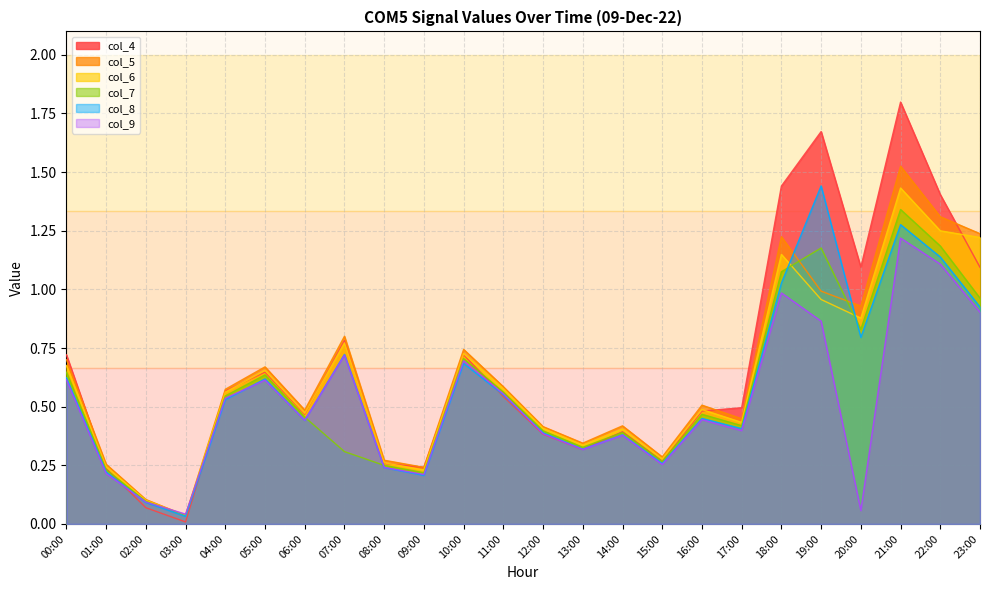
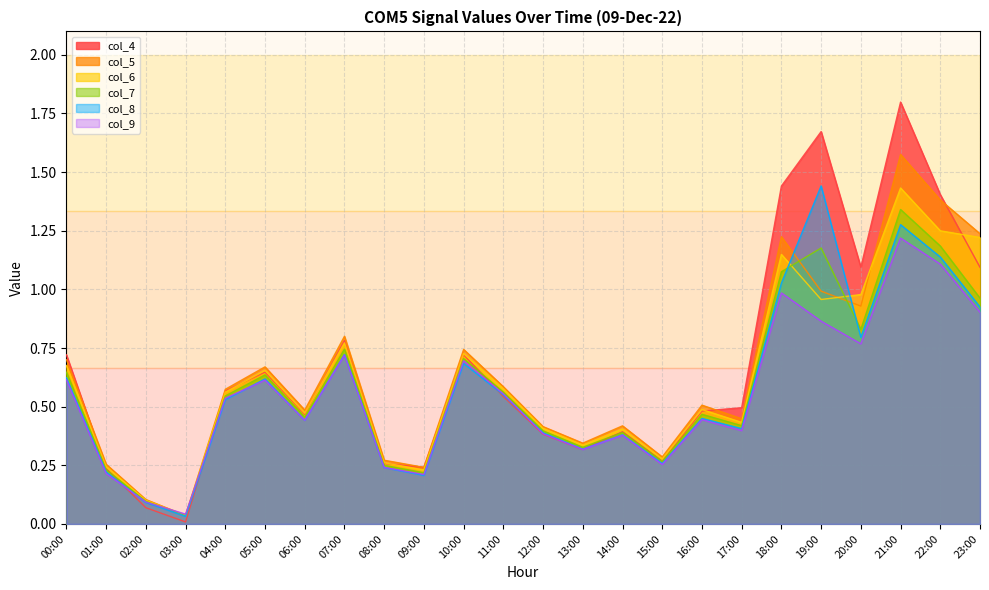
col_7, 07:00: 0.31 -> 0.75
col_6, 20:00: 0.88 -> 0.98
col_9, 20:00: 0.06 -> 0.77
col_5, 21:00: 1.53 -> 1.58
col_5, 22:00: 1.31 -> 1.38
